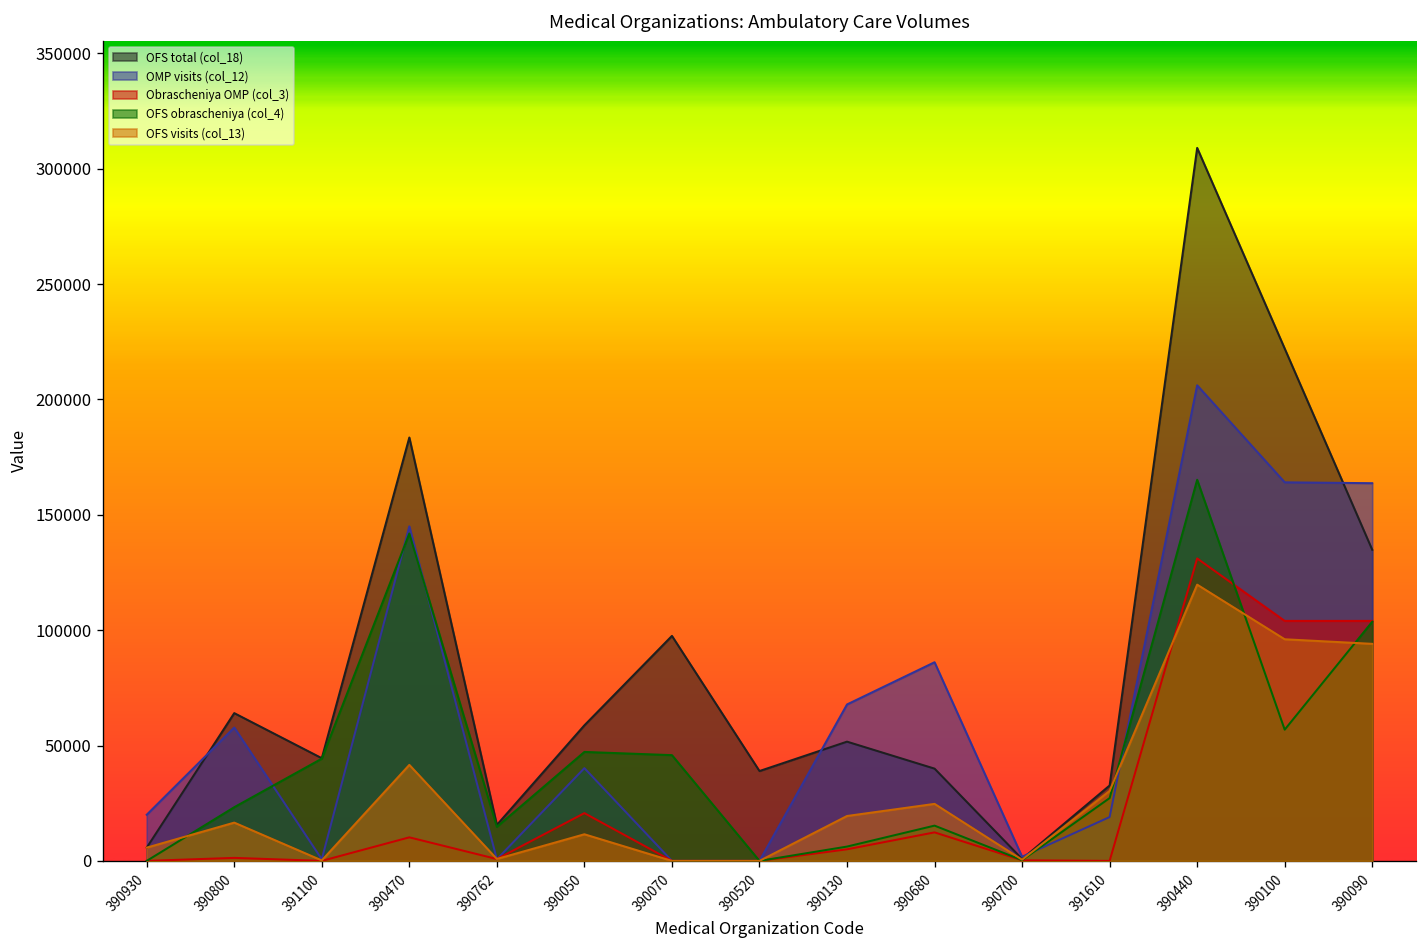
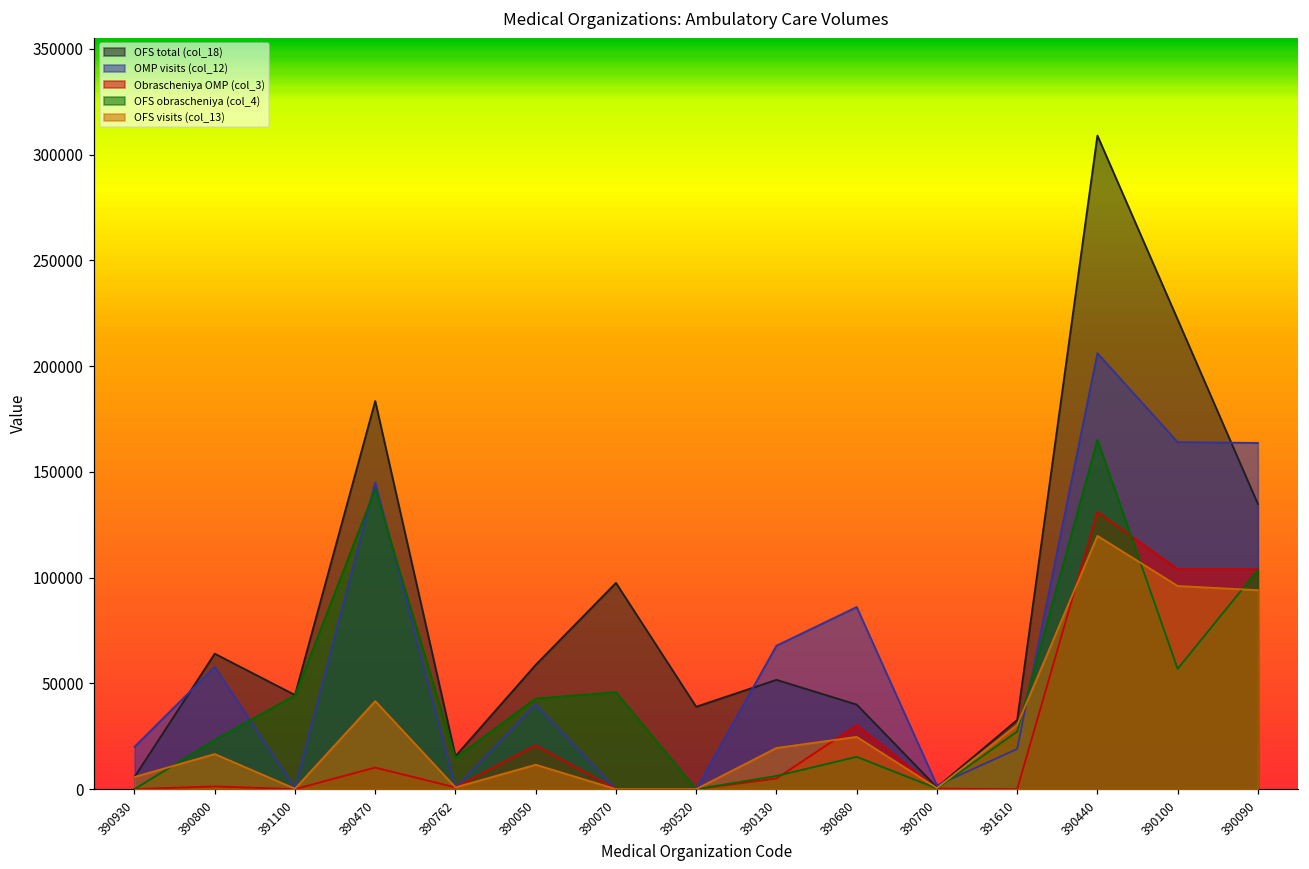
OFS obrascheniya (col_4), 390050: 47000 -> 43000
Obrascheniya OMP (col_3), 390680: 12000 -> 30000
